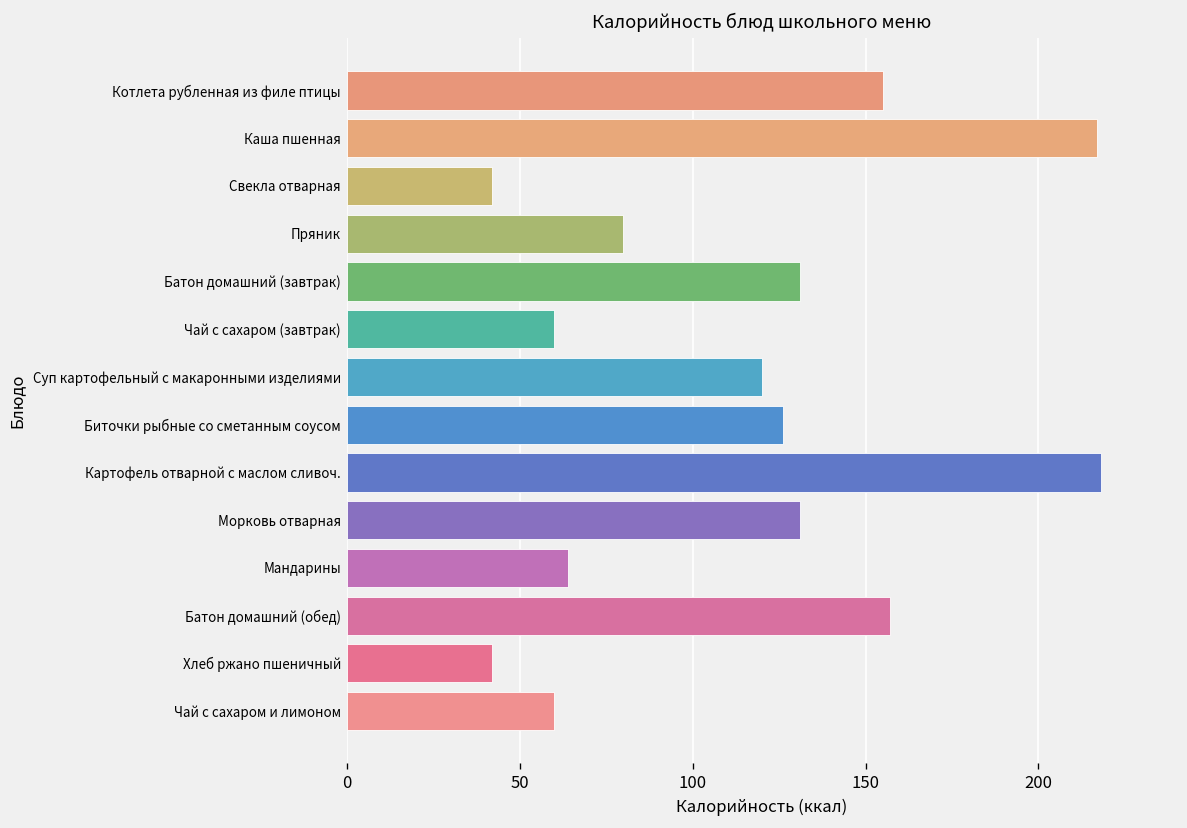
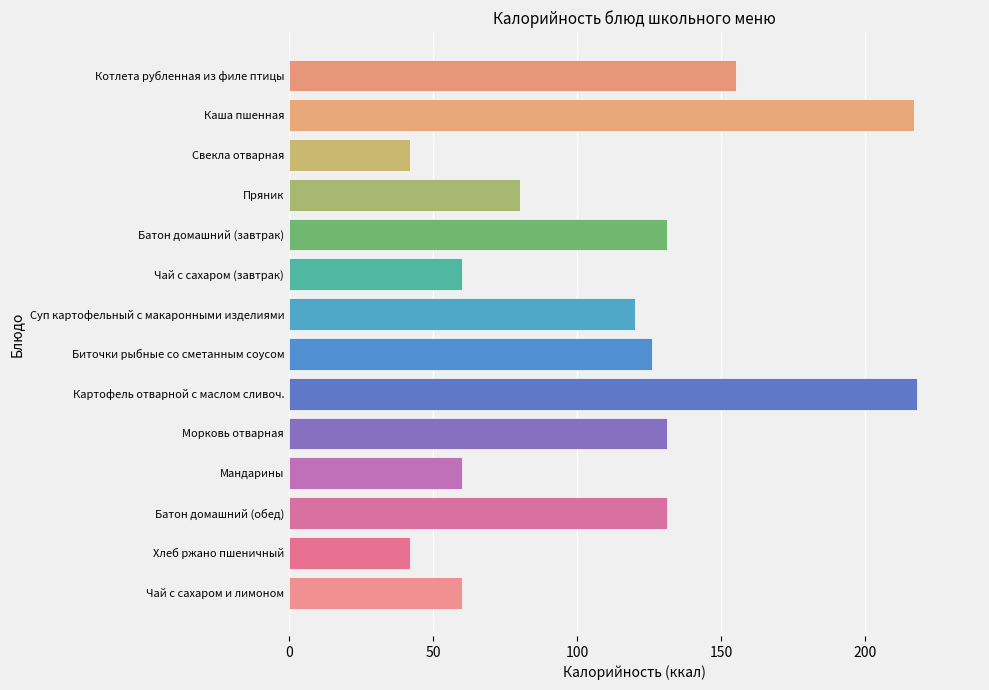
Мандарины: 64 -> 60
Батон домашний (обед): 157 -> 131
